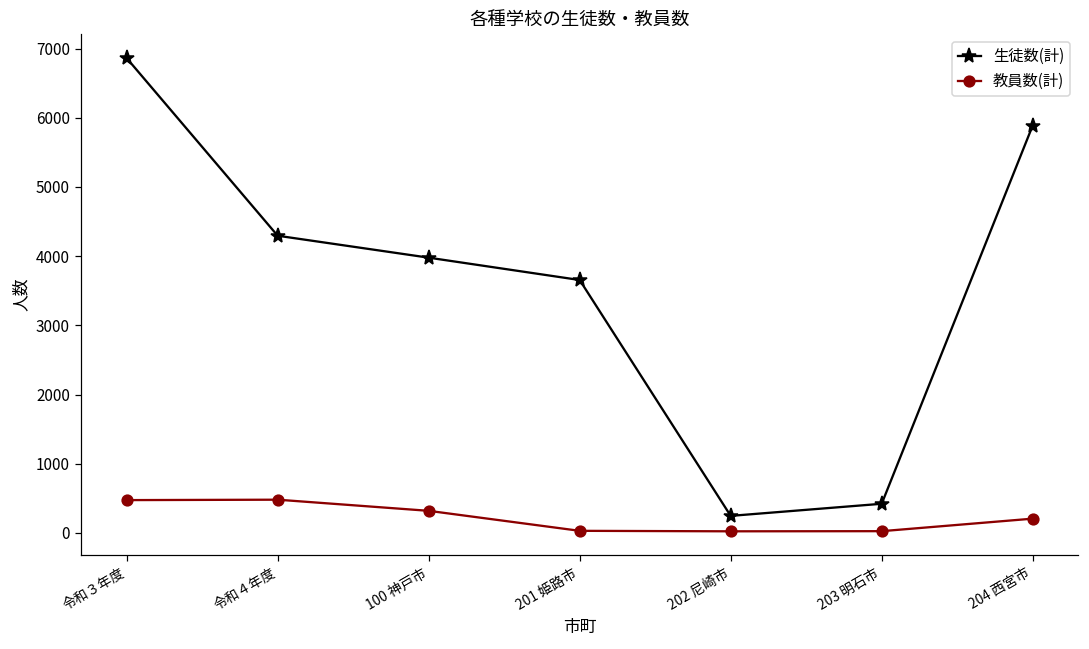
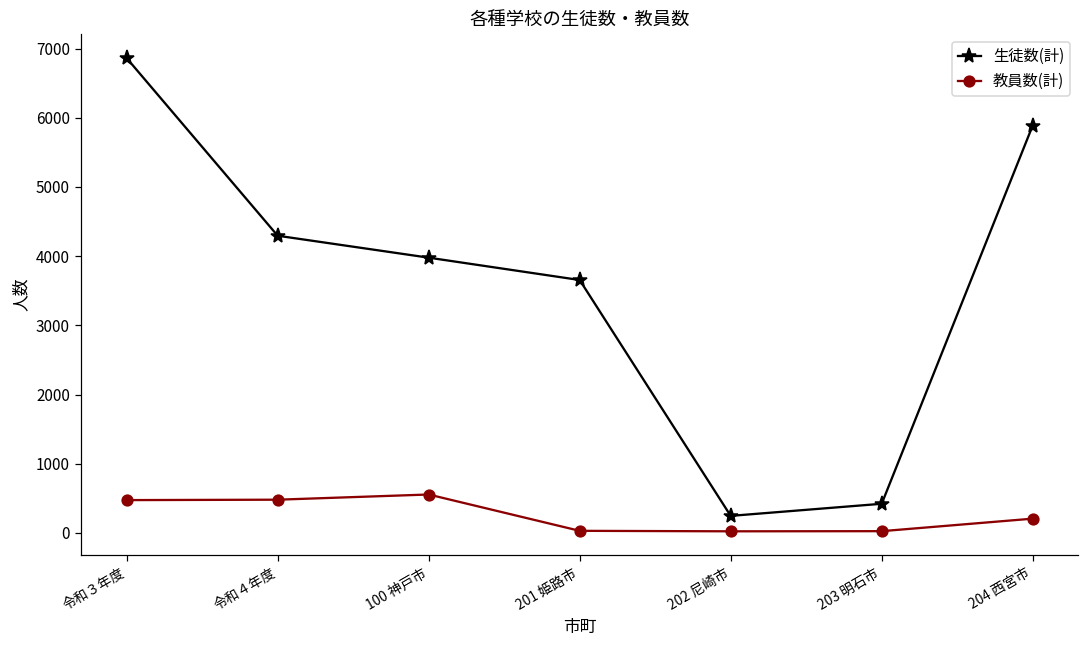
教員数(計), 100 神戸市: 300 -> 600
